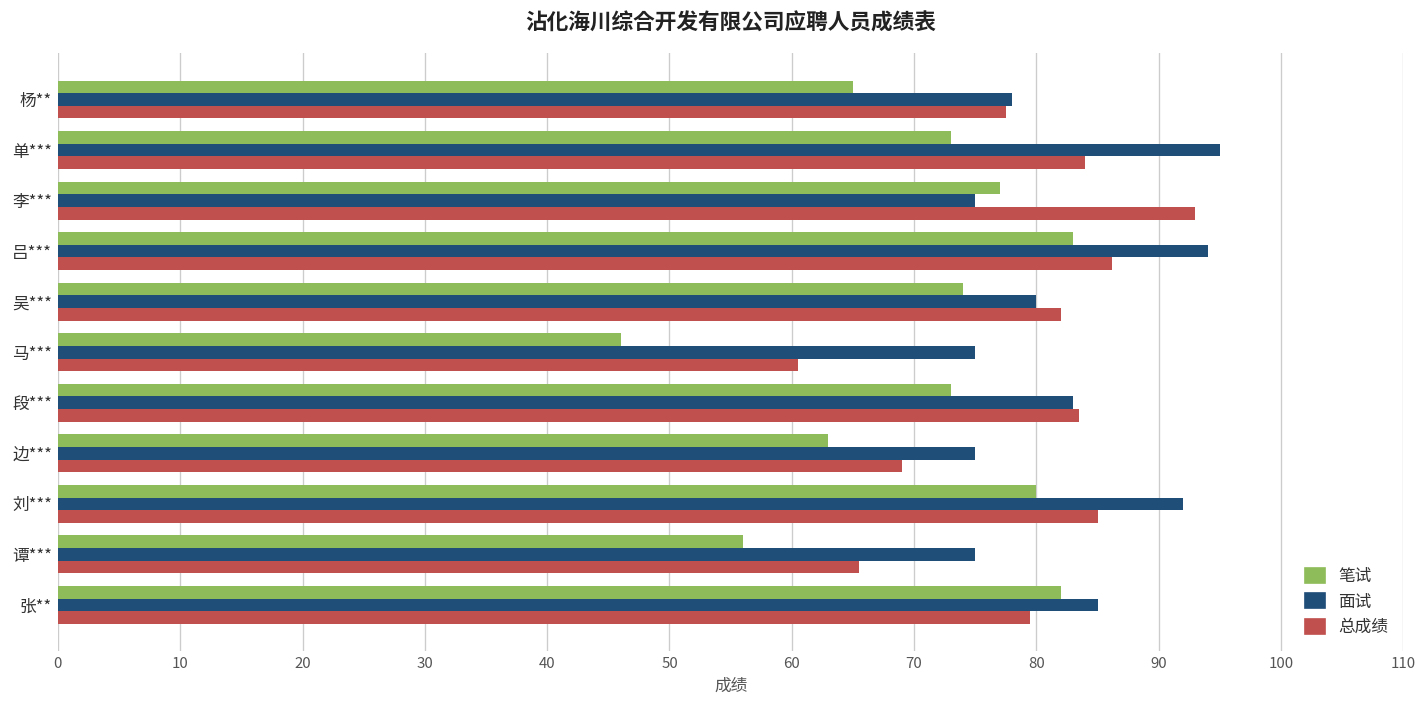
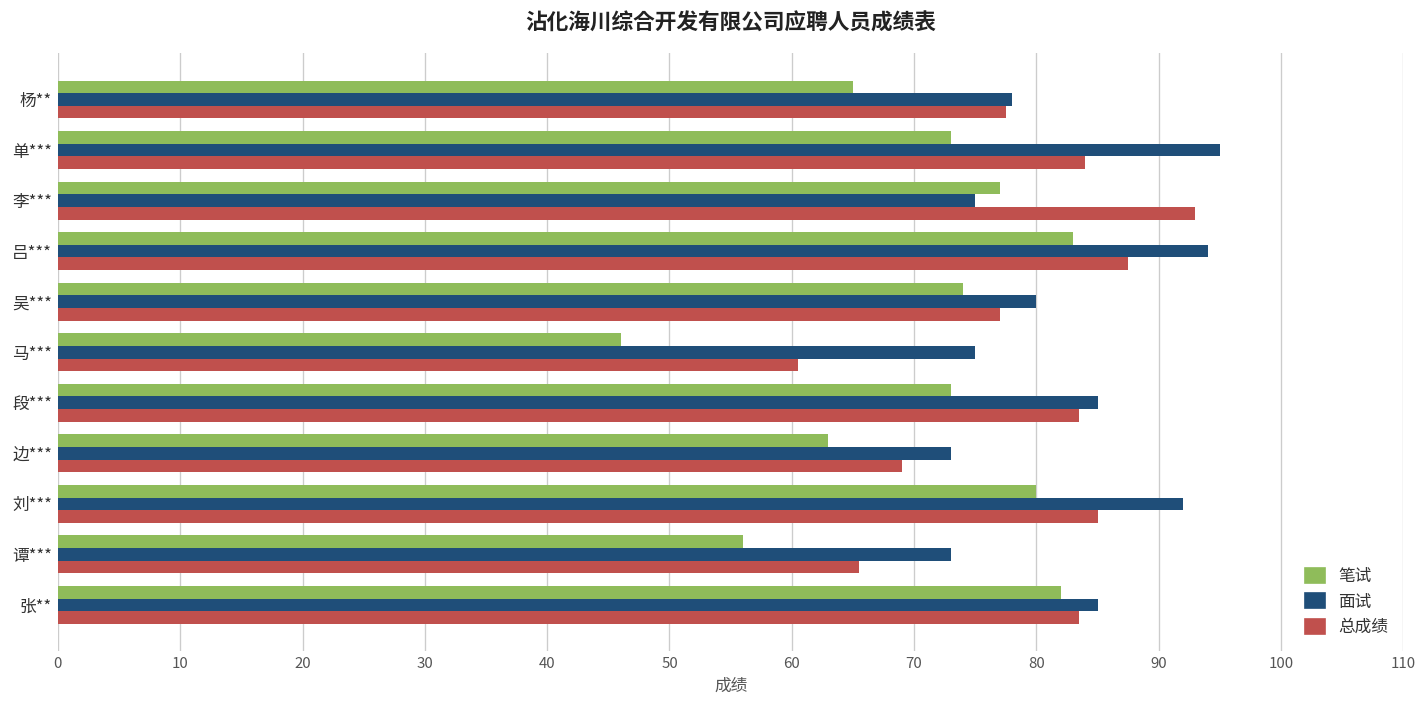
总成绩, 吕***: 86.2 -> 87.5
总成绩, 吴***: 82 -> 77
面试, 段***: 83 -> 85
面试, 边***: 75 -> 73
面试, 谭***: 75 -> 73
总成绩, 张**: 79.5 -> 83.5
